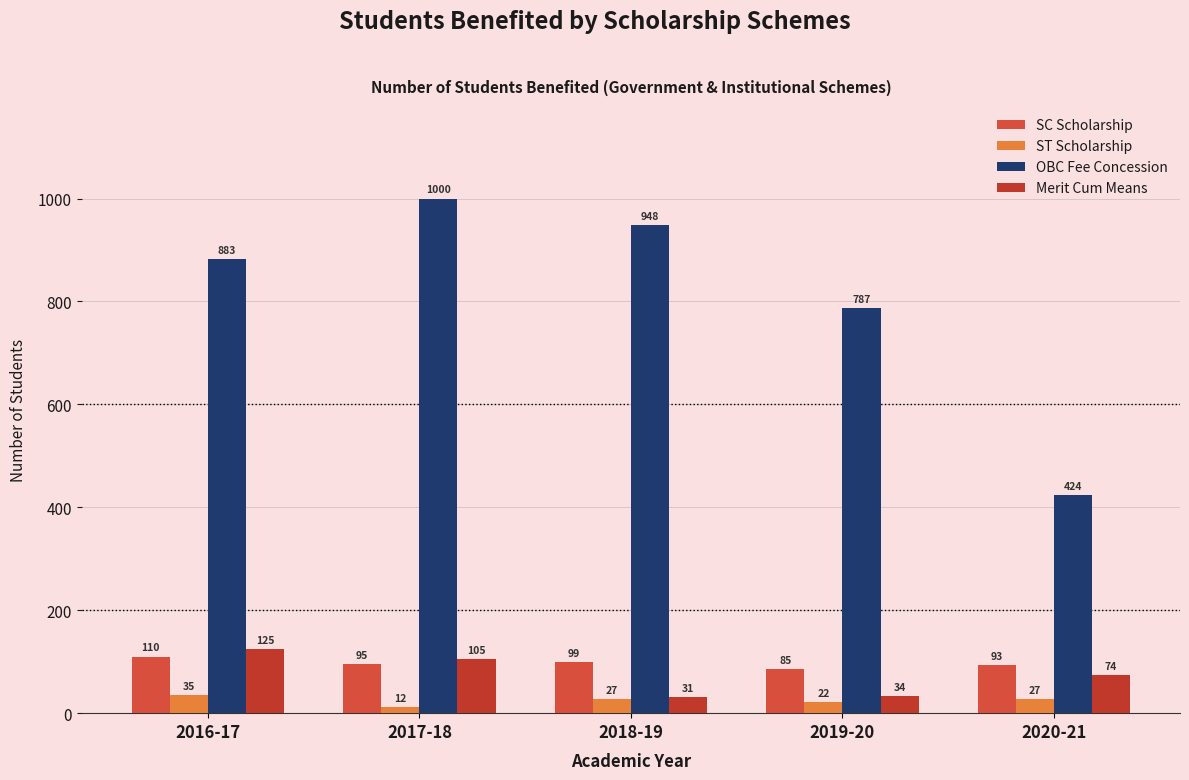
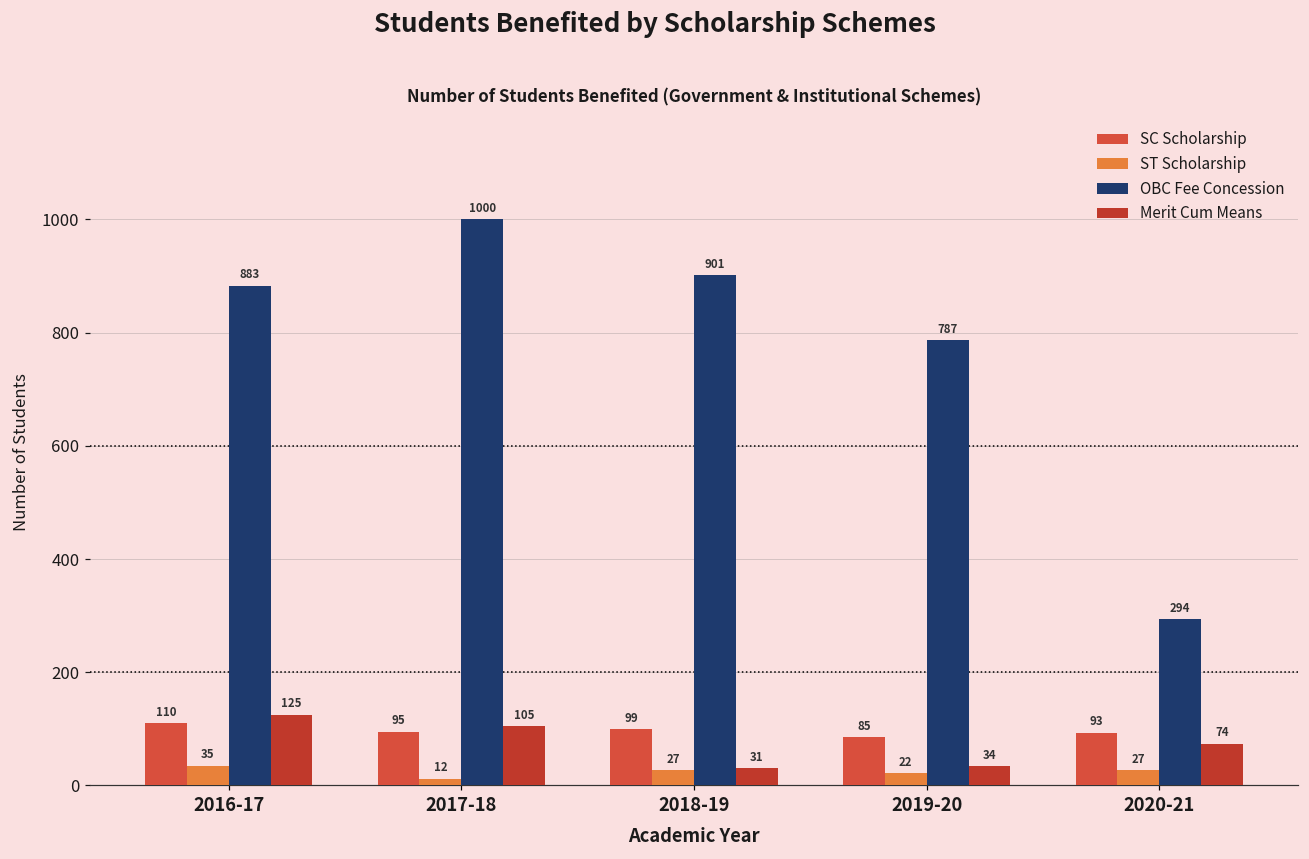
OBC Fee Concession, 2018-19: 948 -> 901
OBC Fee Concession, 2020-21: 424 -> 294
